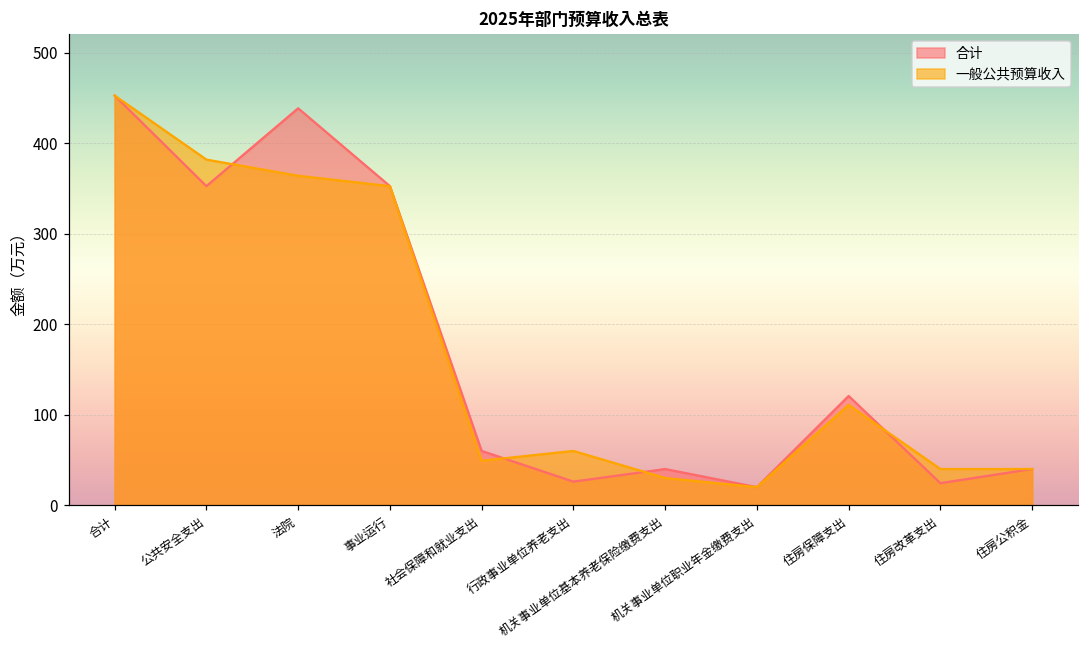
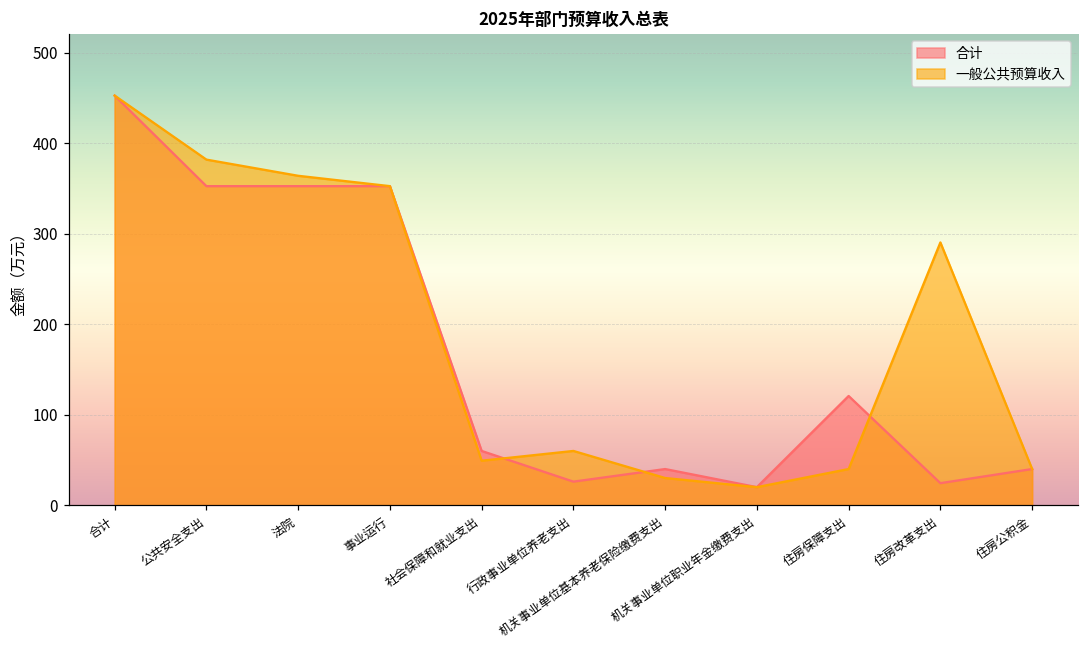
合计, 法院: 440 -> 350
一般公共预算收入, 住房保障支出: 110 -> 40
一般公共预算收入, 住房改革支出: 40 -> 290
